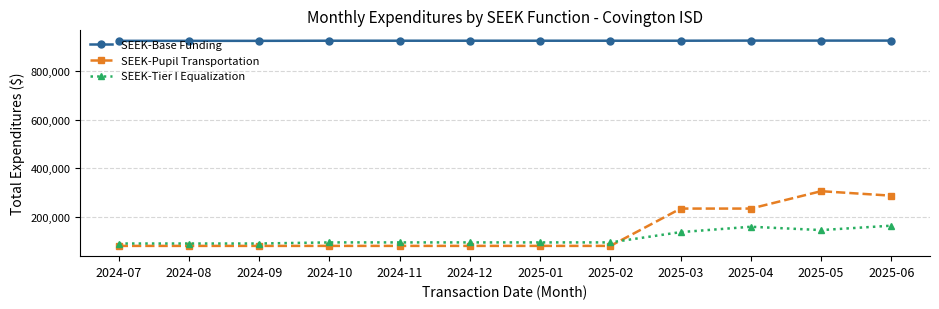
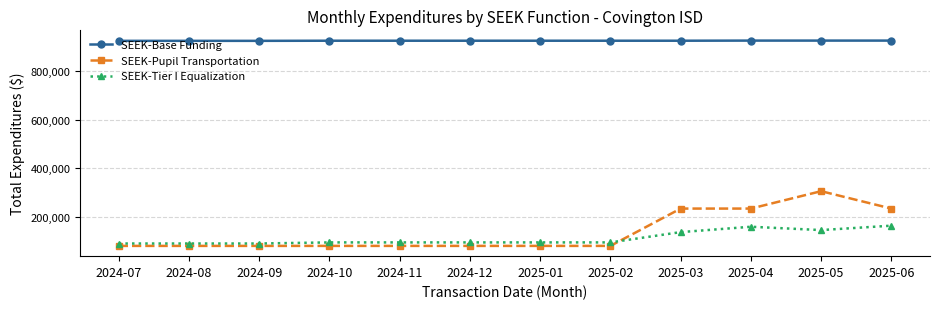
SEEK-Pupil Transportation, 2025-06: 290,000 -> 240,000
